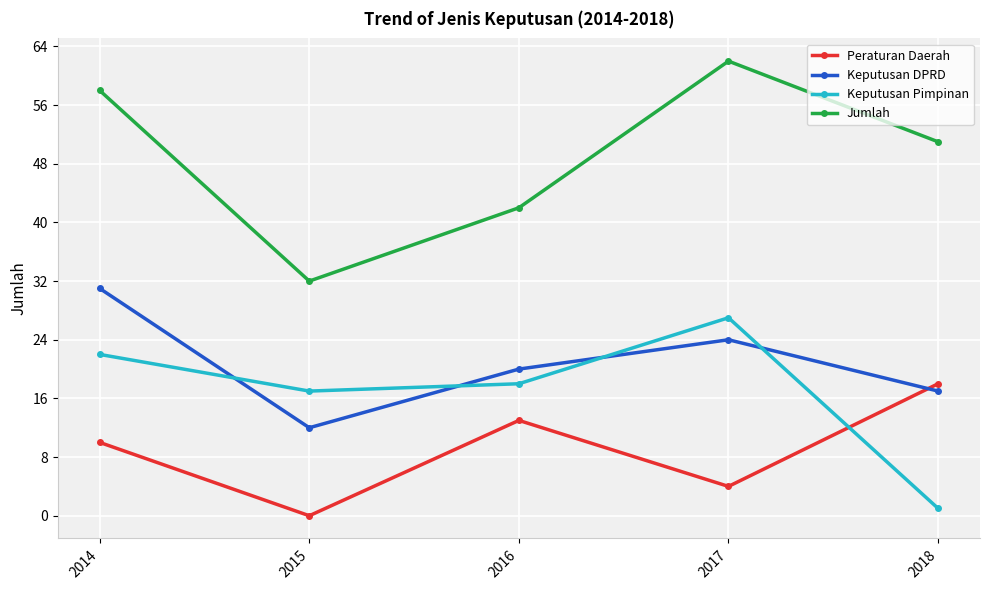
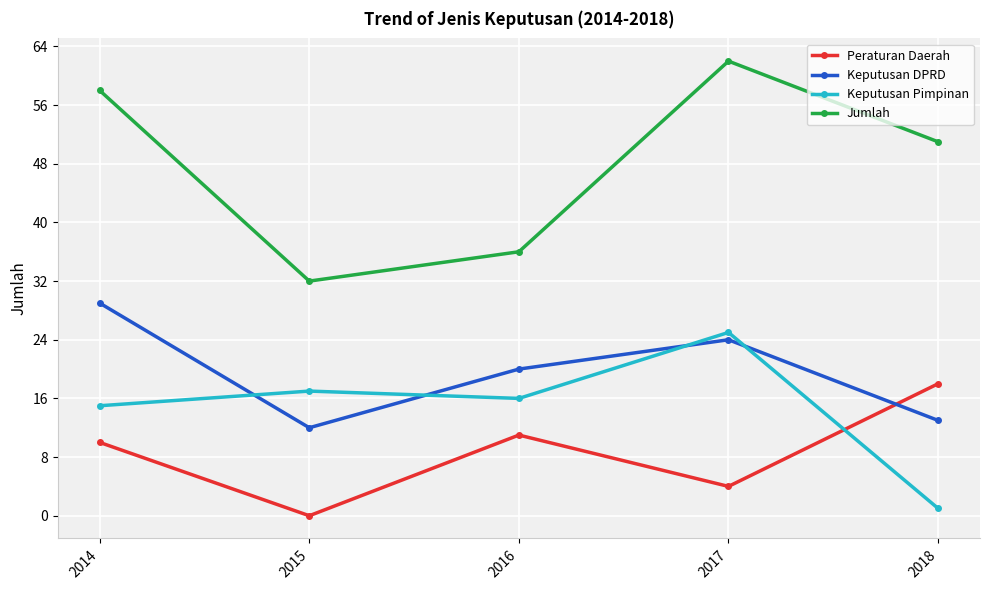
Keputusan DPRD, 2014: 31 -> 29
Keputusan Pimpinan, 2014: 22 -> 15
Peraturan Daerah, 2016: 13 -> 11
Keputusan Pimpinan, 2016: 18 -> 16
Jumlah, 2016: 42 -> 36
Keputusan Pimpinan, 2017: 27 -> 25
Keputusan DPRD, 2018: 17 -> 13
